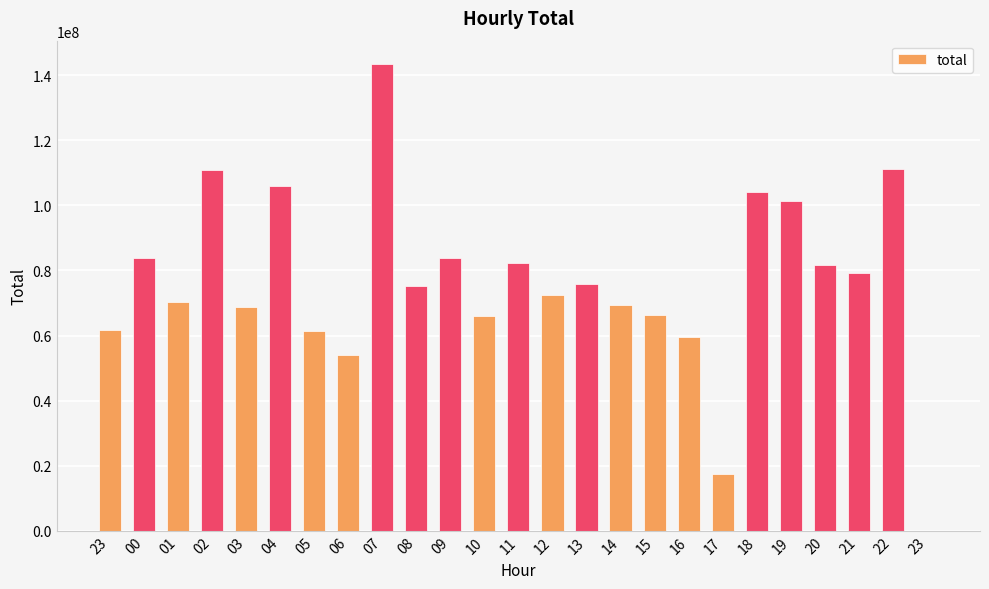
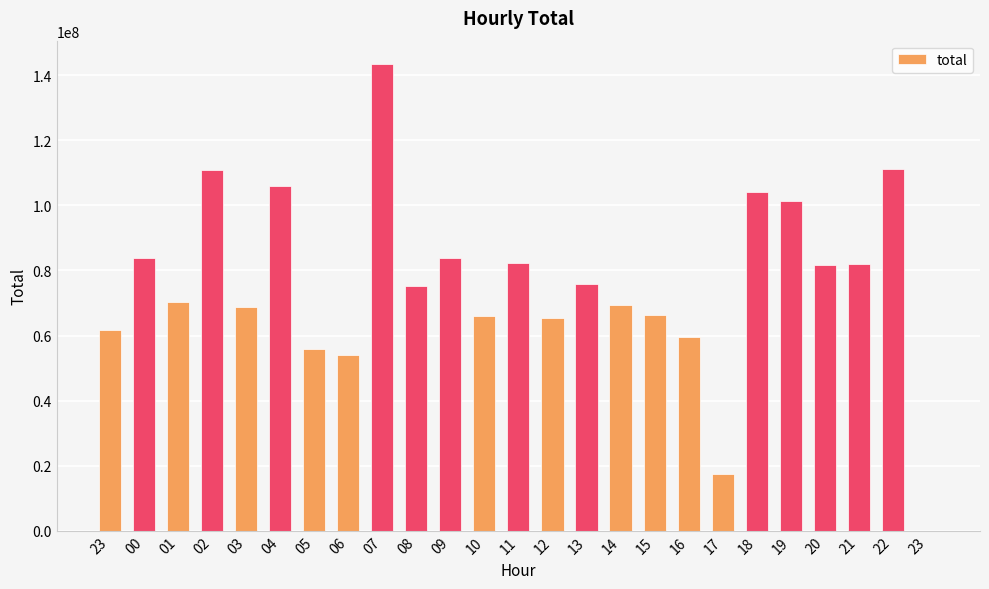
05: 61000000 -> 56000000
12: 72000000 -> 65000000
21: 79000000 -> 82000000
